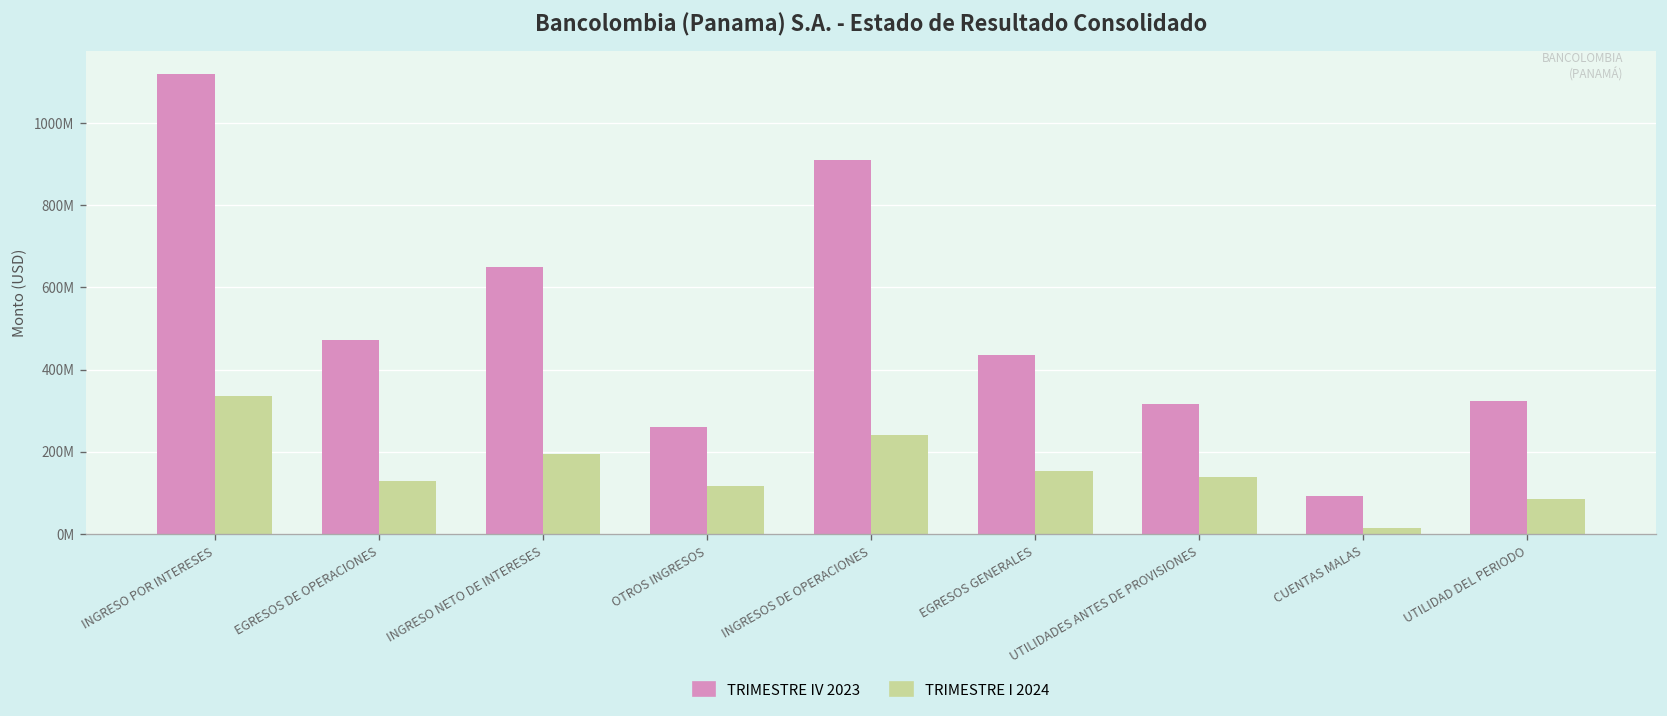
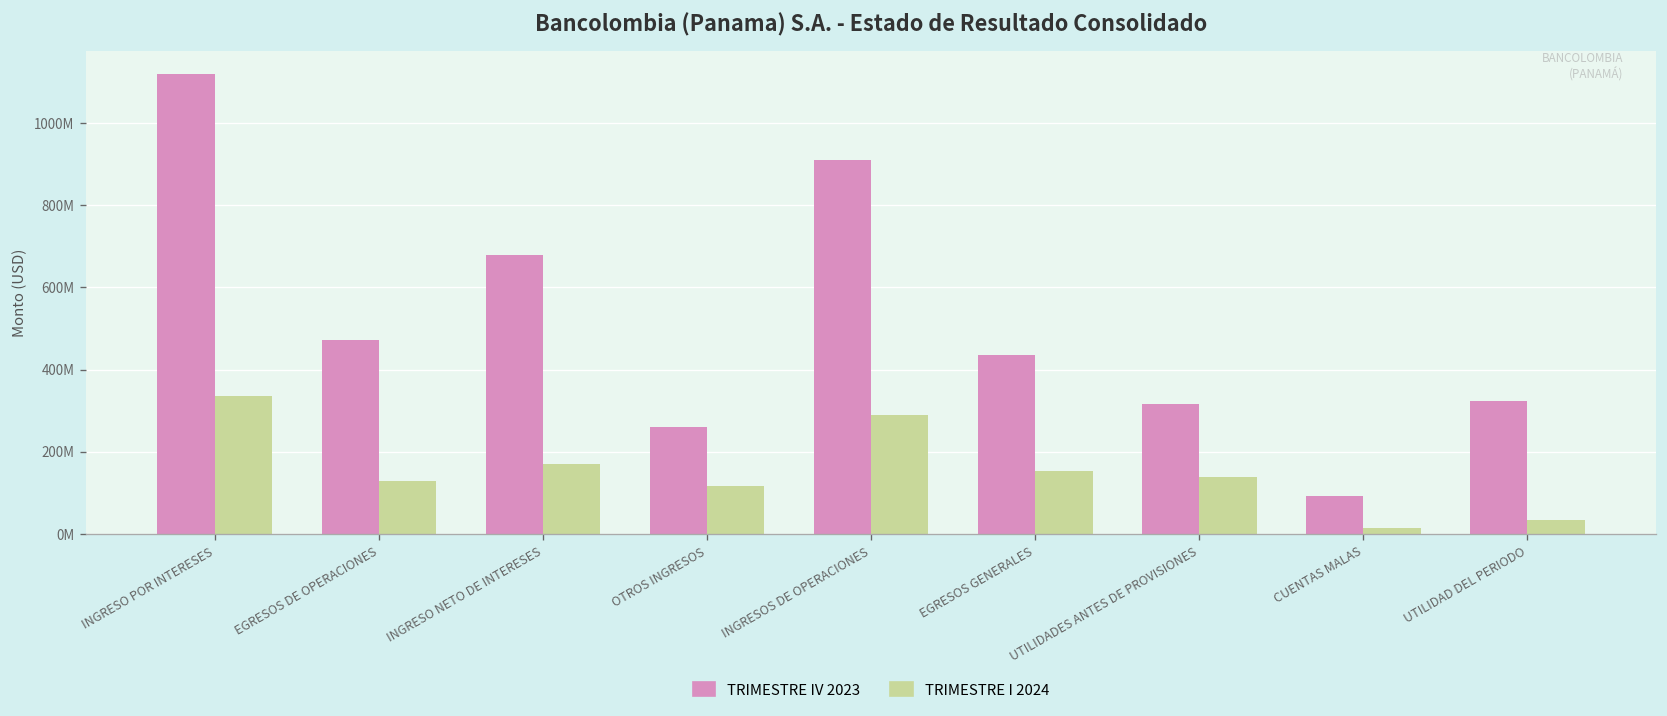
TRIMESTRE IV 2023, INGRESO NETO DE INTERESES: 650000000 -> 680000000
TRIMESTRE I 2024, INGRESO NETO DE INTERESES: 190000000 -> 170000000
TRIMESTRE I 2024, INGRESOS DE OPERACIONES: 240000000 -> 290000000
TRIMESTRE I 2024, UTILIDAD DEL PERIODO: 90000000 -> 30000000
